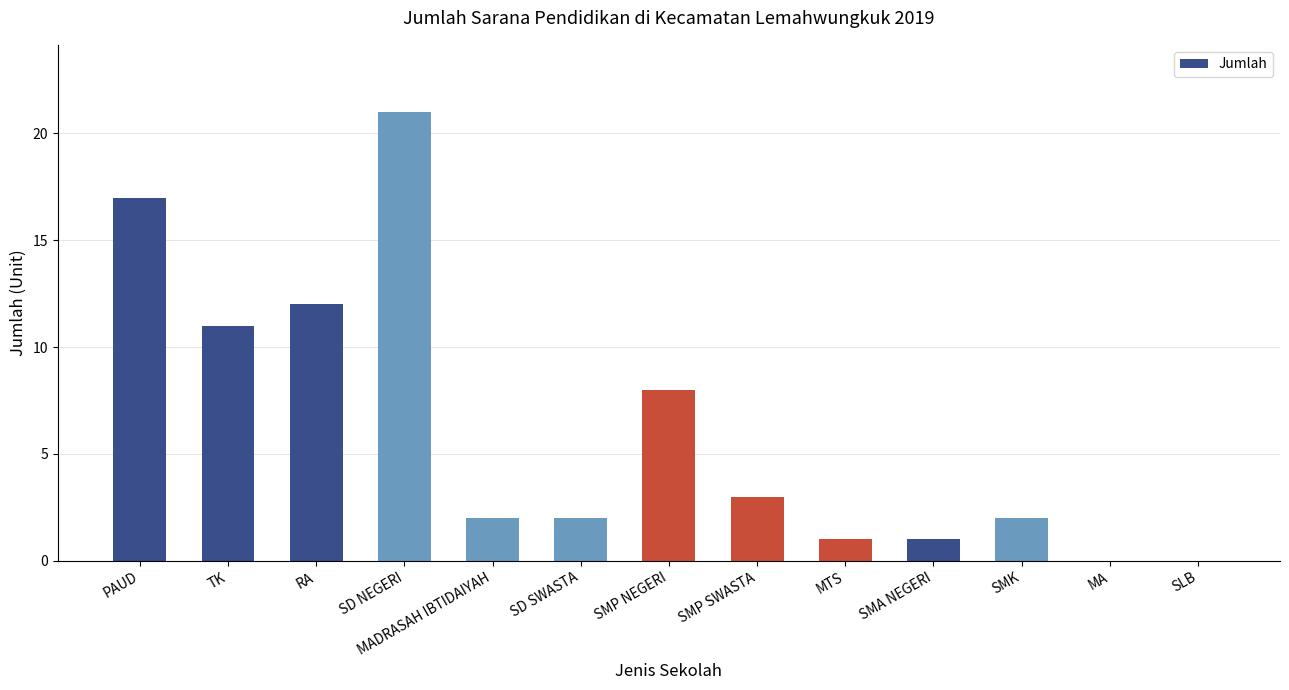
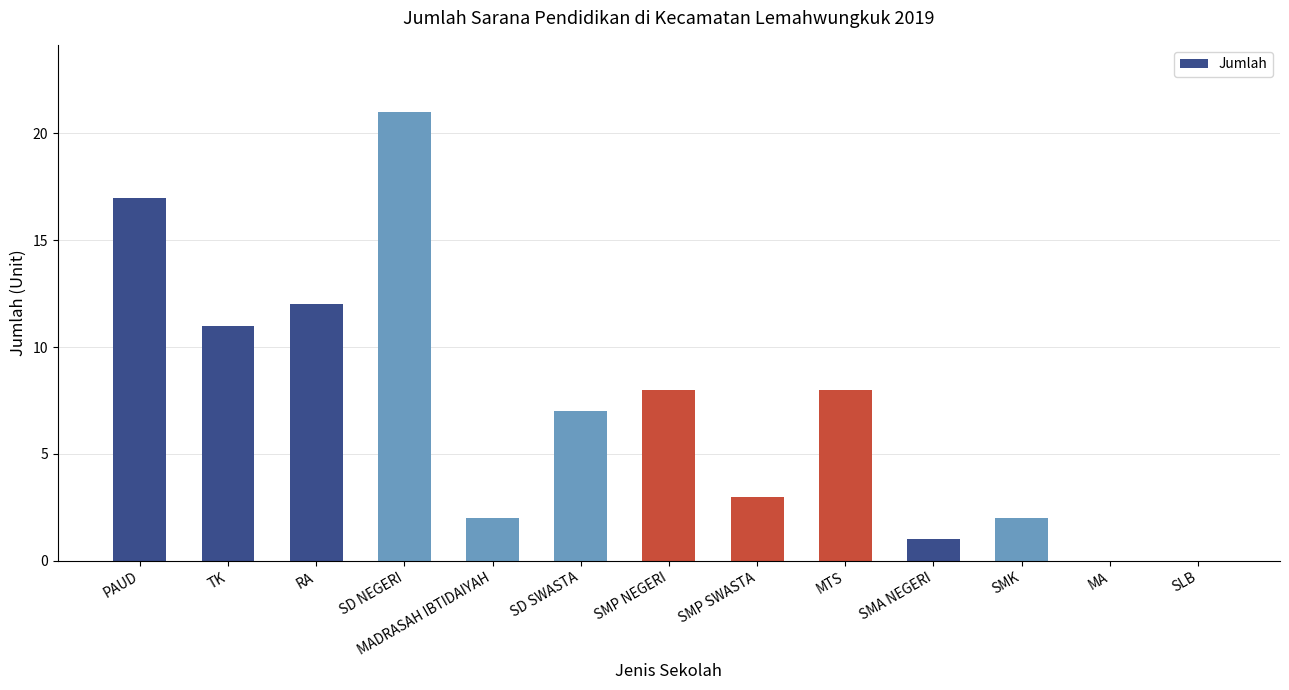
SD SWASTA: 2 -> 7
MTS: 1 -> 8
